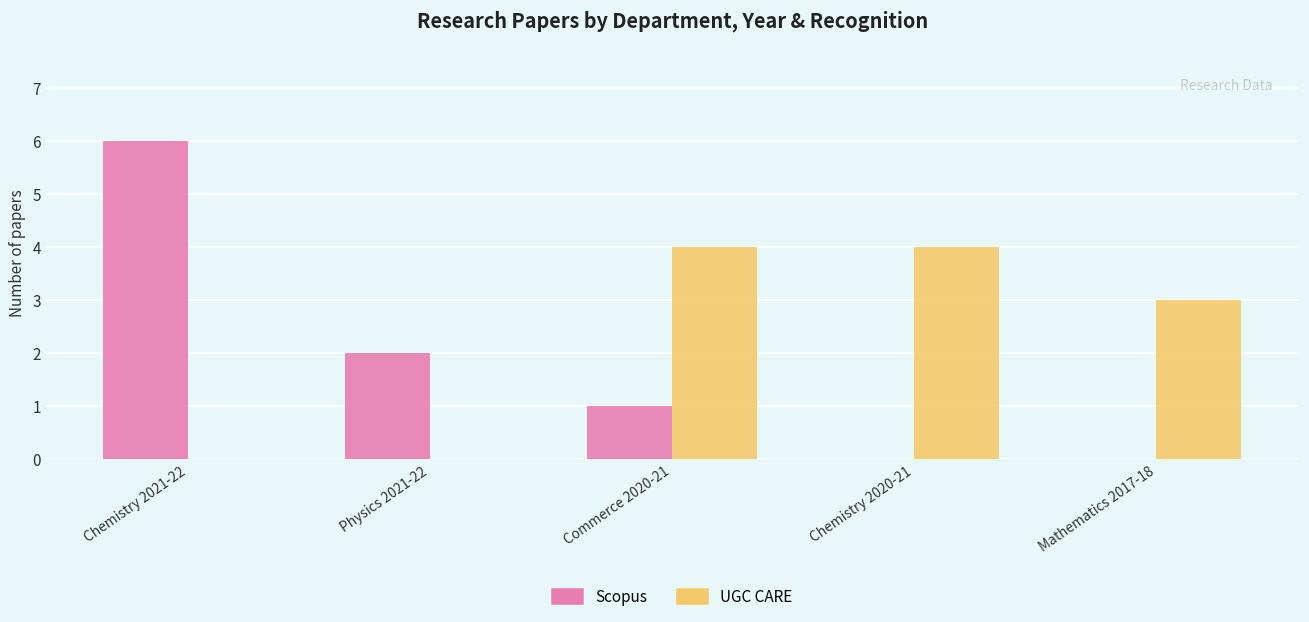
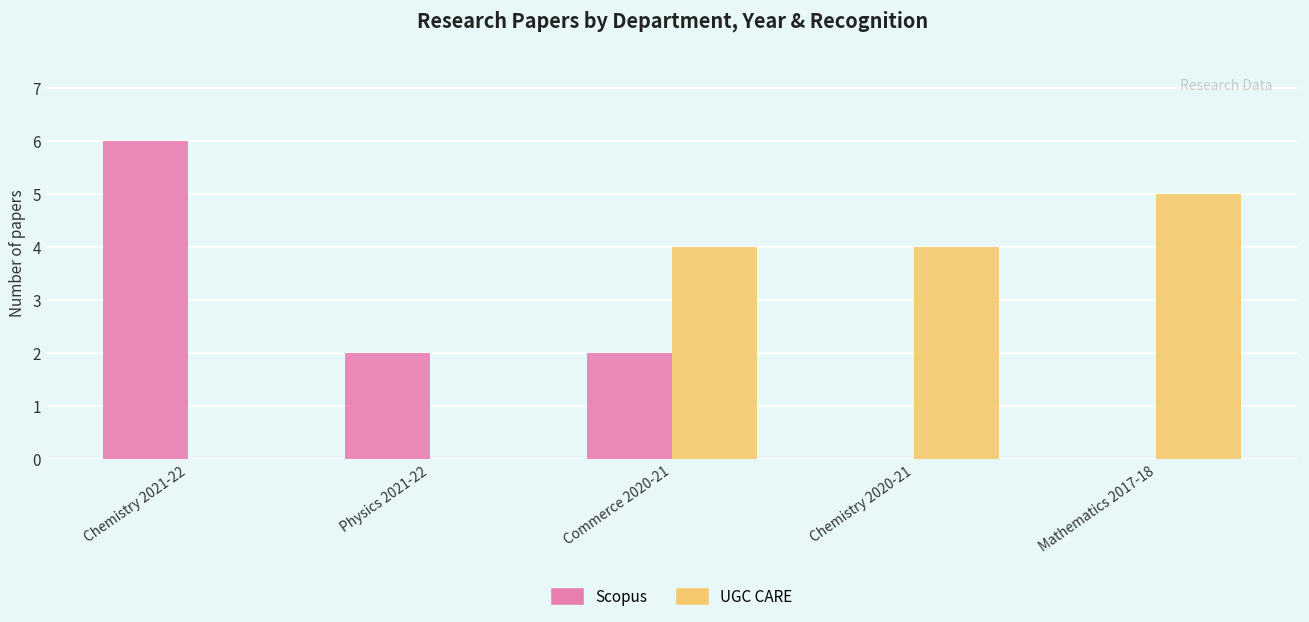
Scopus, Commerce 2020-21: 1 -> 2
UGC CARE, Mathematics 2017-18: 3 -> 5
